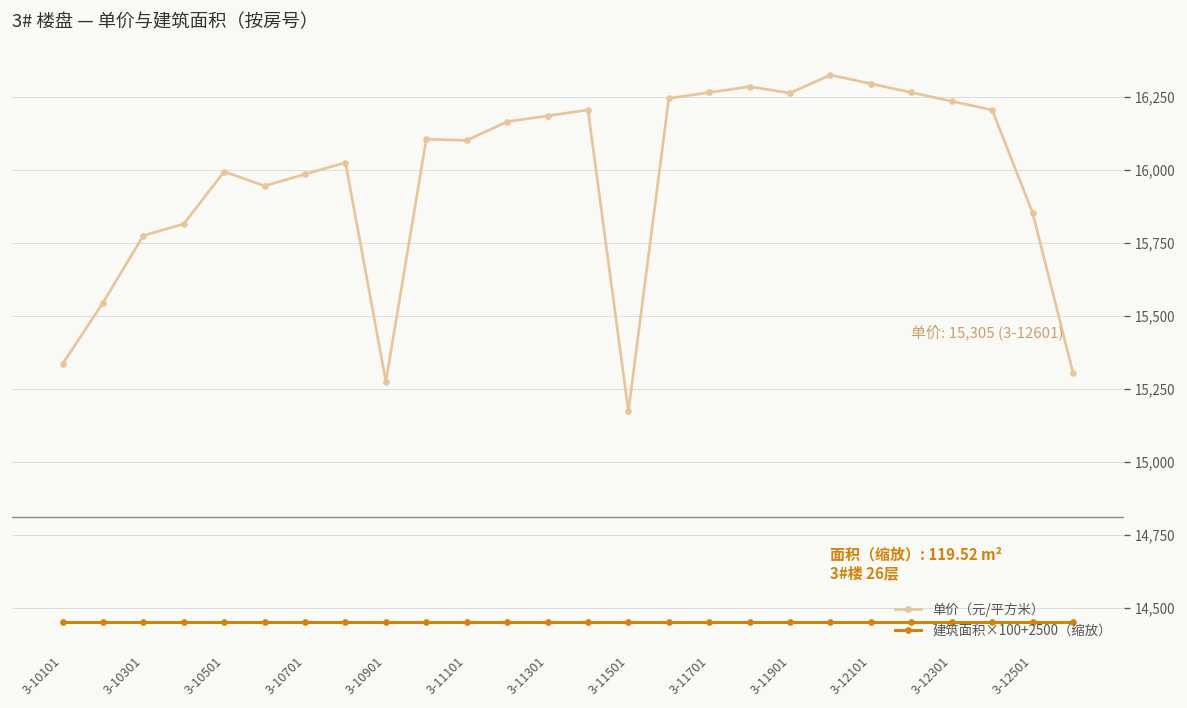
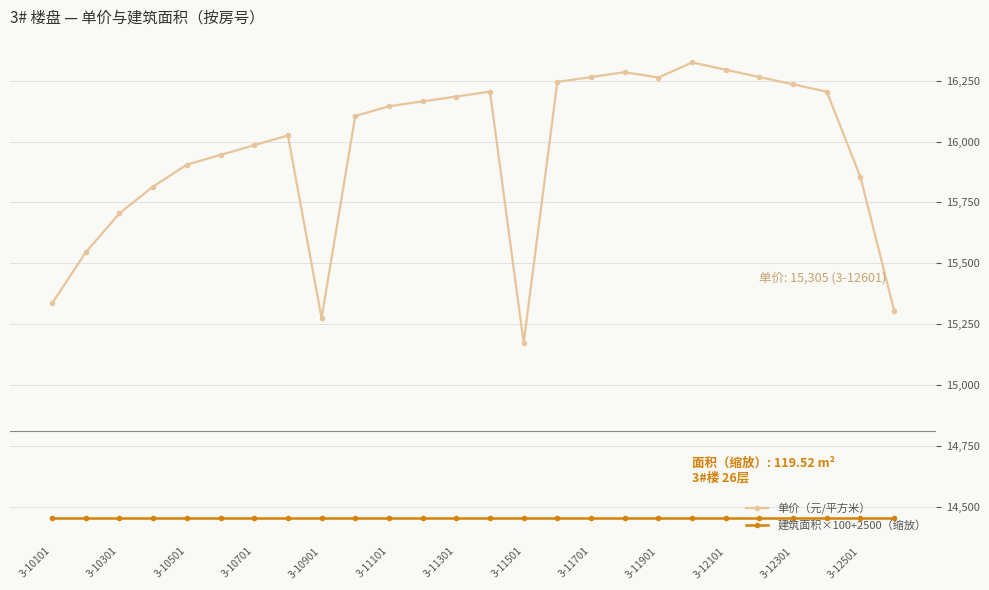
单价（元/平方米）, 3-10301: 15,780 -> 15,710
单价（元/平方米）, 3-10501: 15,990 -> 15,910
单价（元/平方米）, 3-11101: 16,100 -> 16,150
